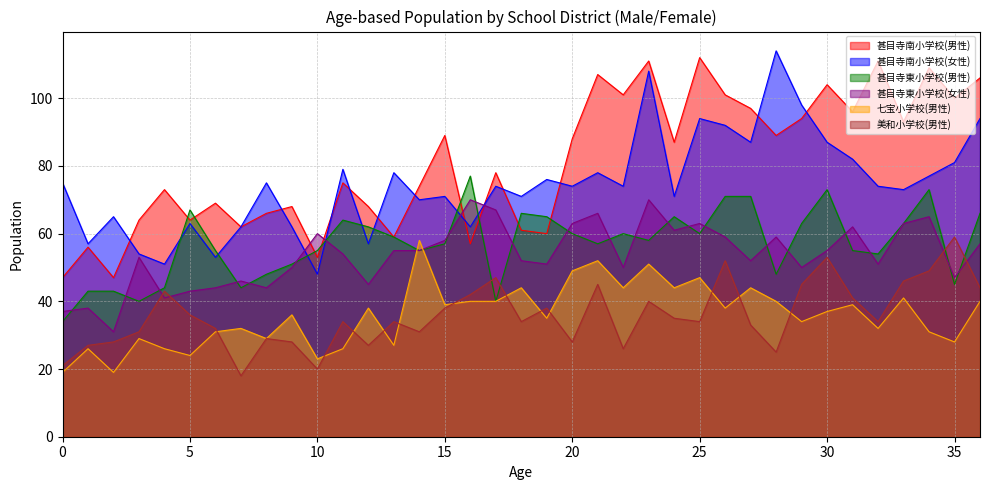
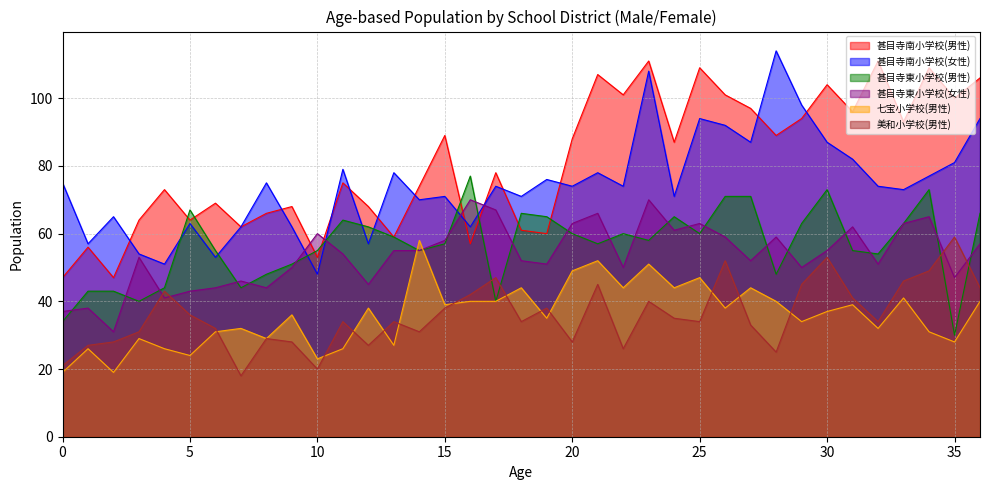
甚目寺南小学校(男性), 25: 112 -> 109
甚目寺東小学校(男性), 35: 45 -> 30
